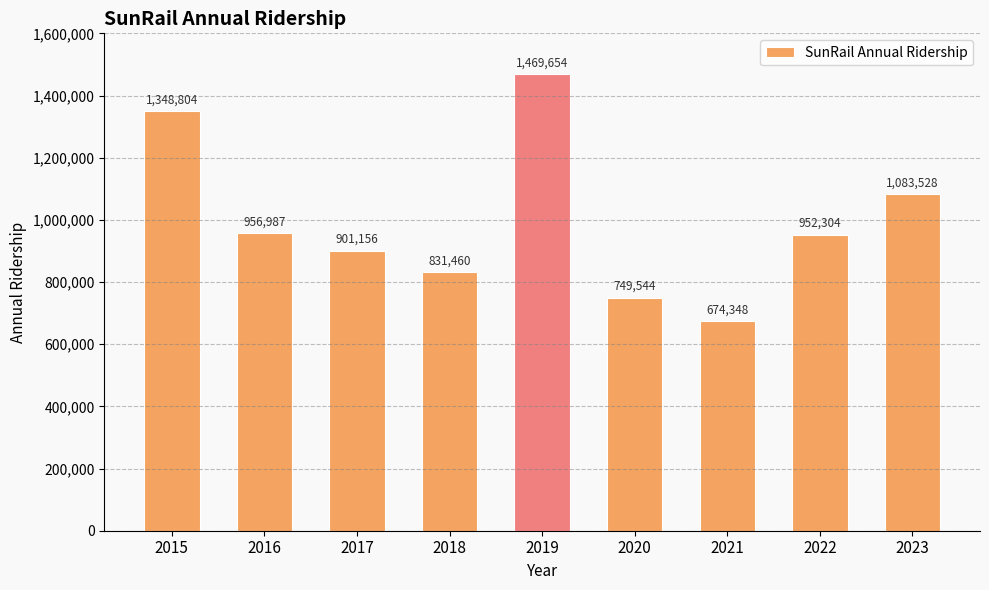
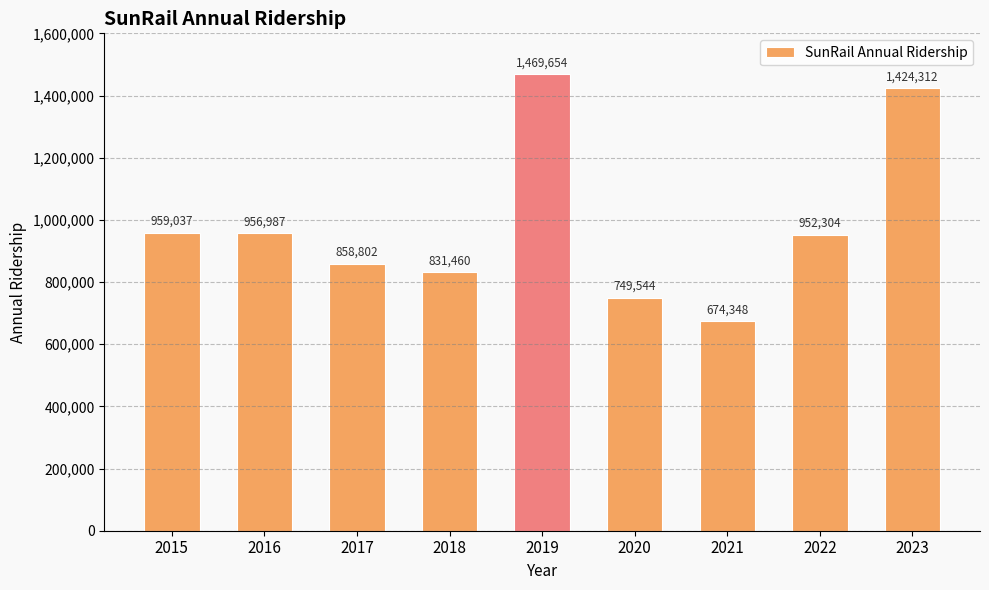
2015: 1,348,804 -> 959,037
2017: 901,156 -> 858,802
2023: 1,083,528 -> 1,424,312
